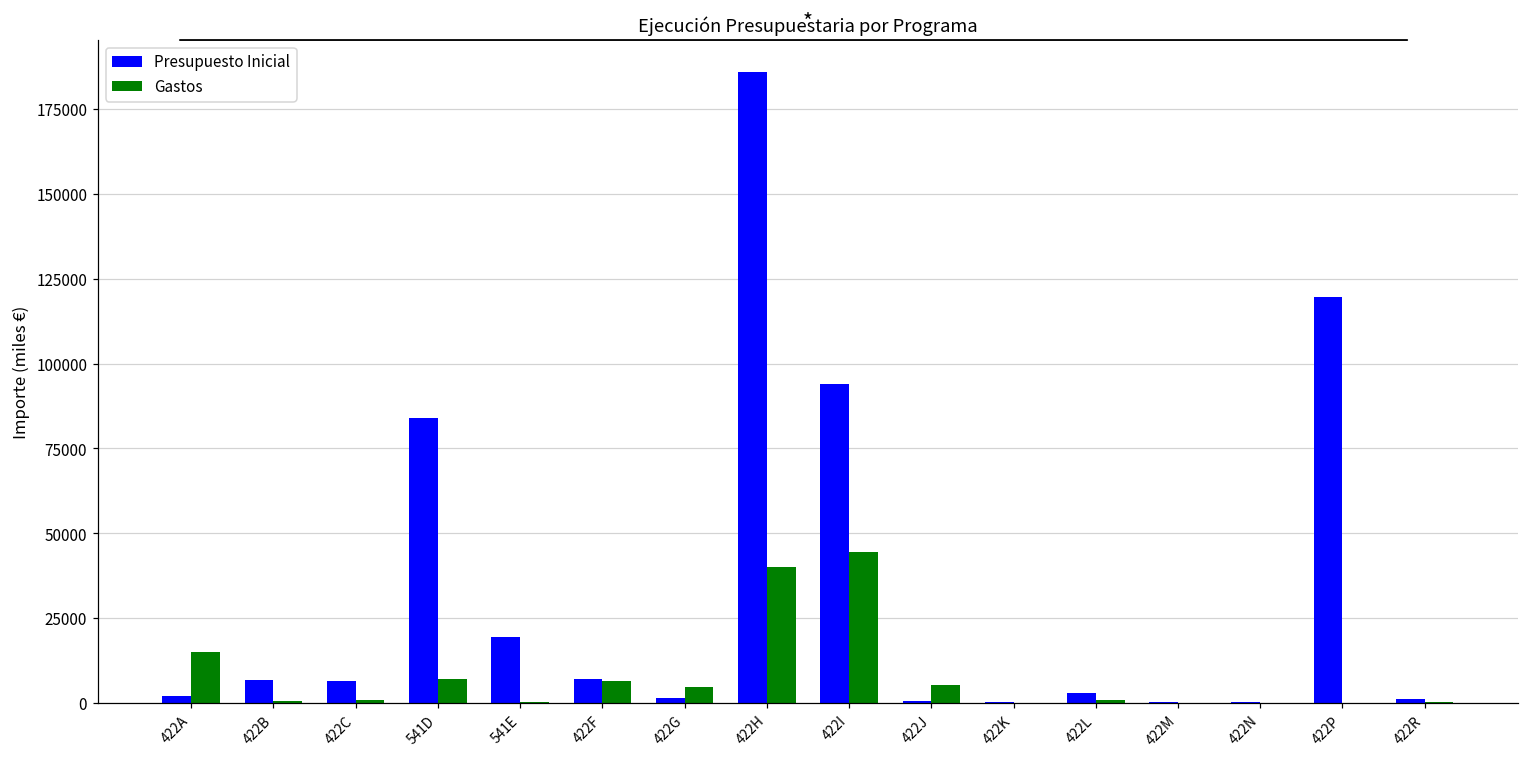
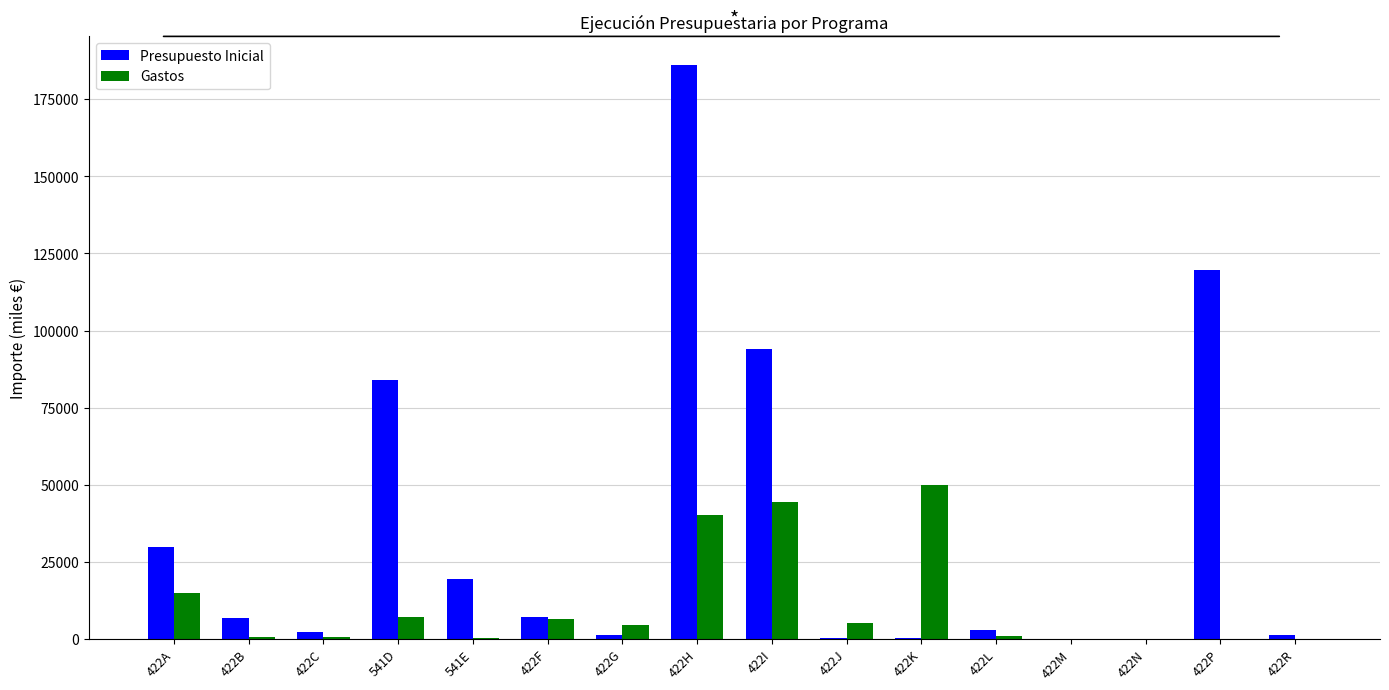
Presupuesto Inicial, 422A: 2000 -> 30000
Presupuesto Inicial, 422C: 6000 -> 2000
Gastos, 422K: 0 -> 50000
